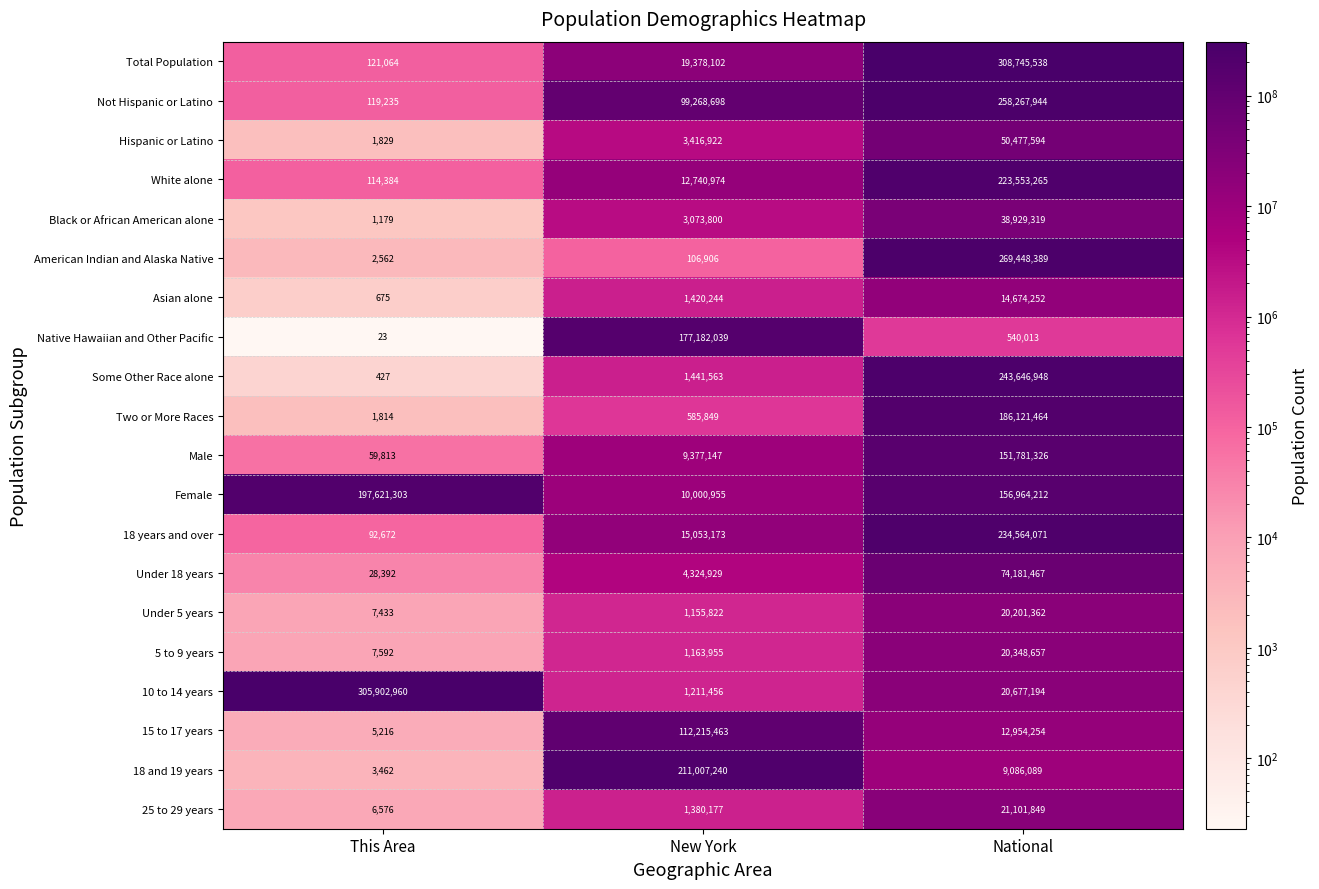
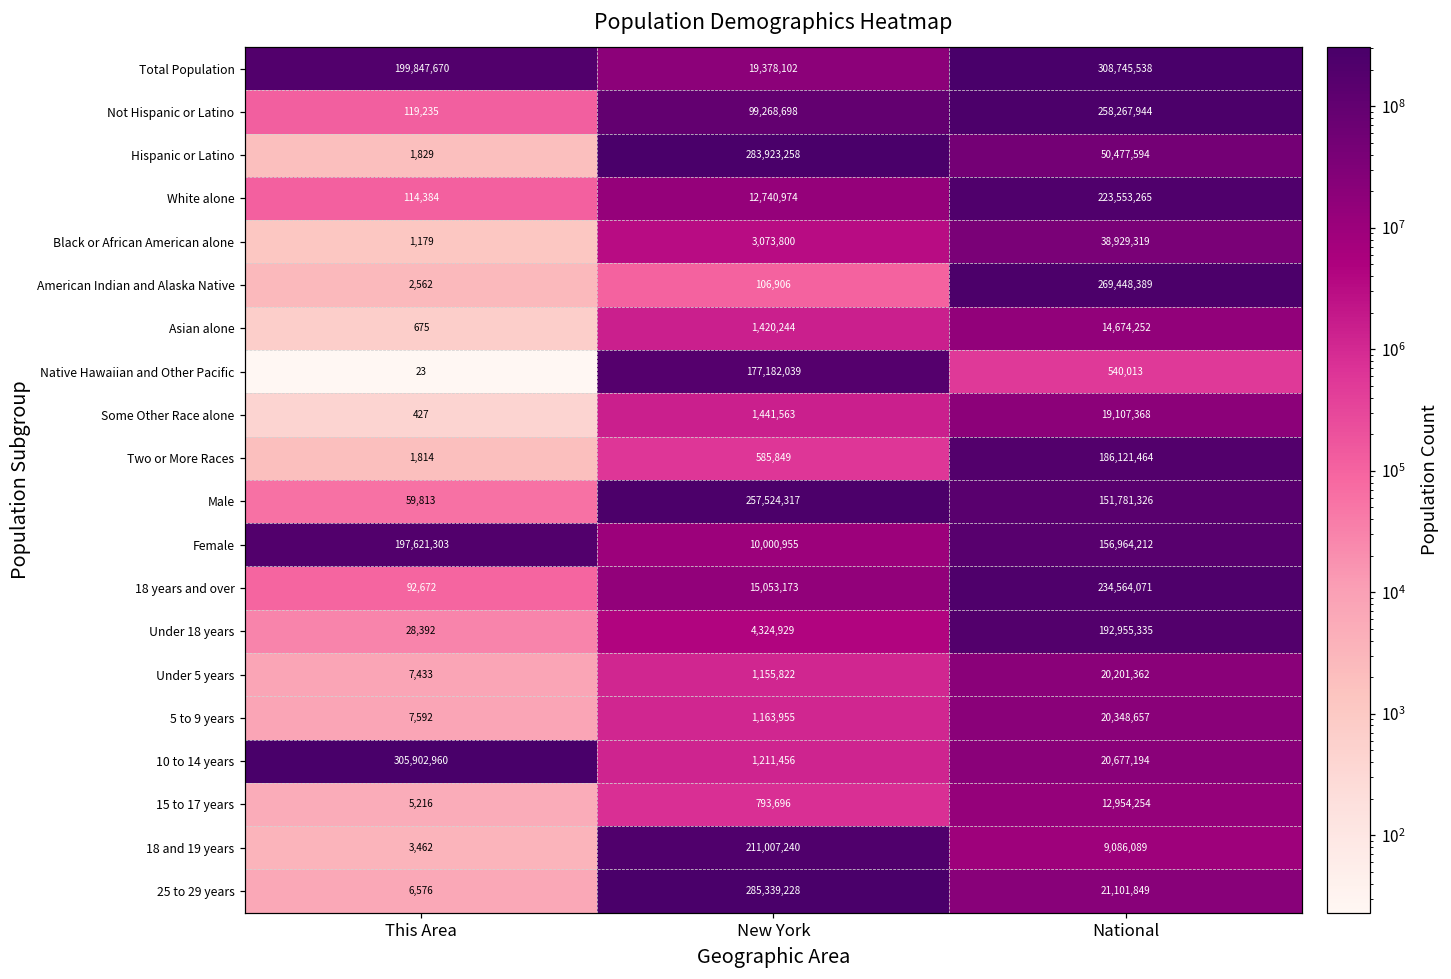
Total Population, This Area: 121,064 -> 199,847,670
Hispanic or Latino, New York: 3,416,922 -> 283,923,258
Some Other Race alone, National: 243,646,948 -> 19,107,368
Male, New York: 9,377,147 -> 257,524,317
Under 18 years, National: 74,181,467 -> 192,955,335
15 to 17 years, New York: 112,215,463 -> 793,696
25 to 29 years, New York: 1,380,177 -> 285,339,228
